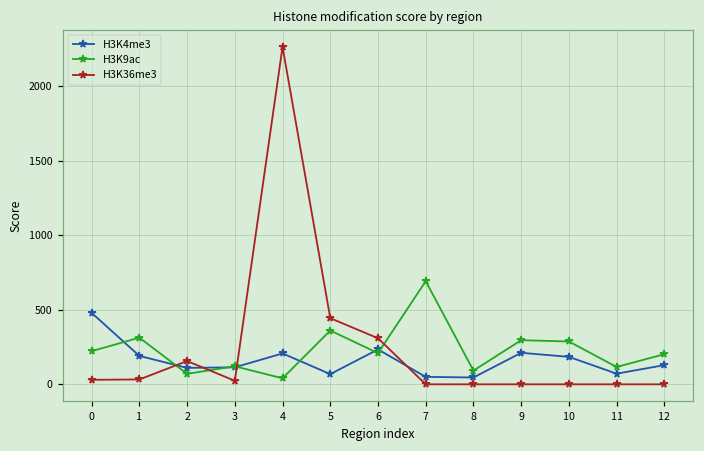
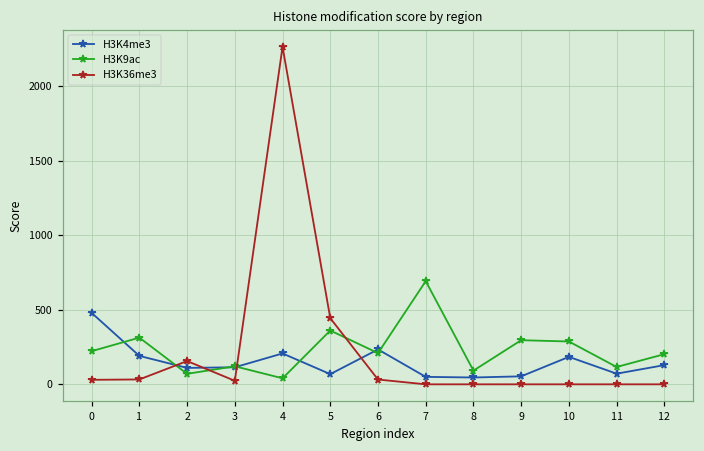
H3K36me3, 6: 310 -> 30
H3K4me3, 9: 210 -> 50
